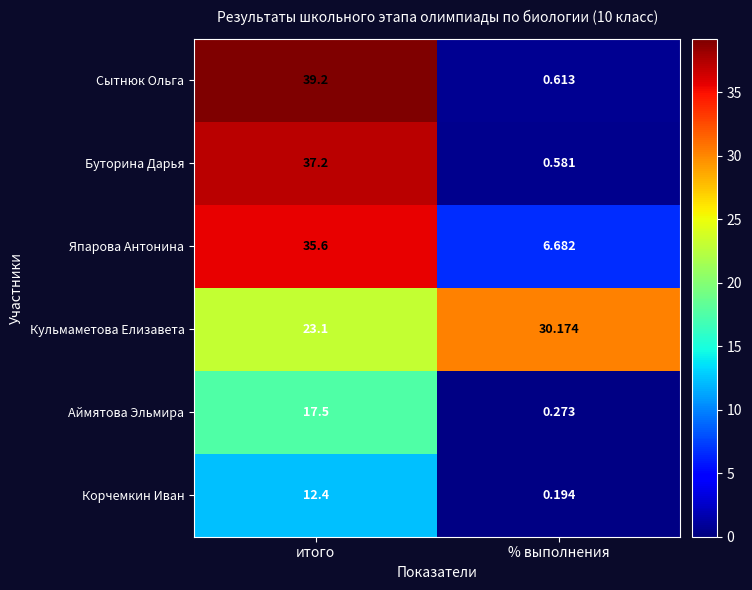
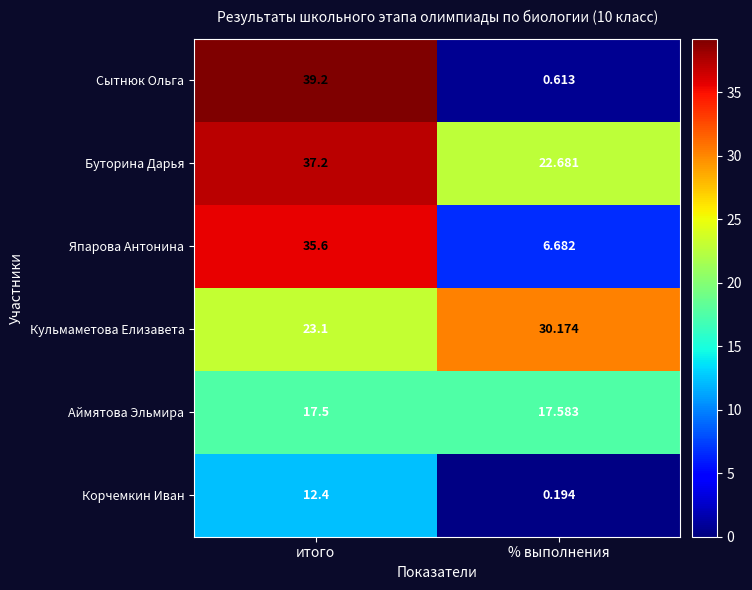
Буторина Дарья, % выполнения: 0.581 -> 22.681
Аймятова Эльмира, % выполнения: 0.273 -> 17.583
